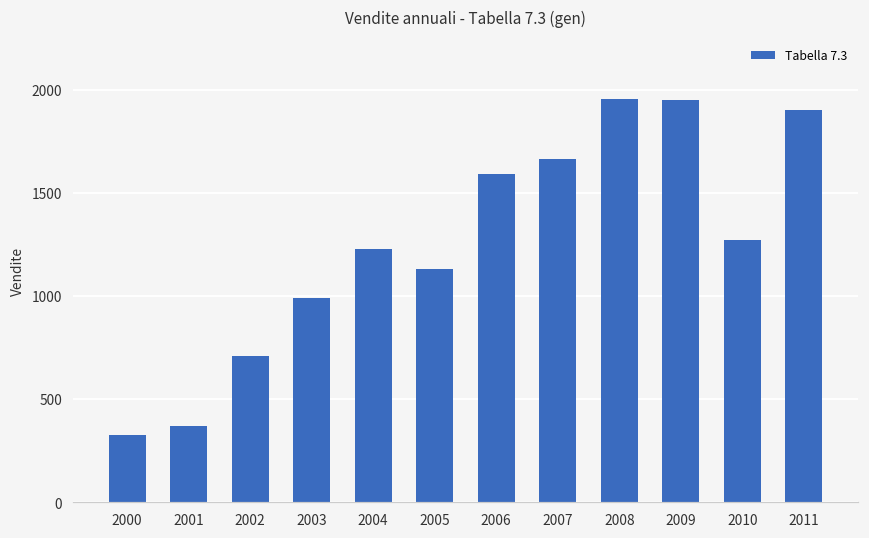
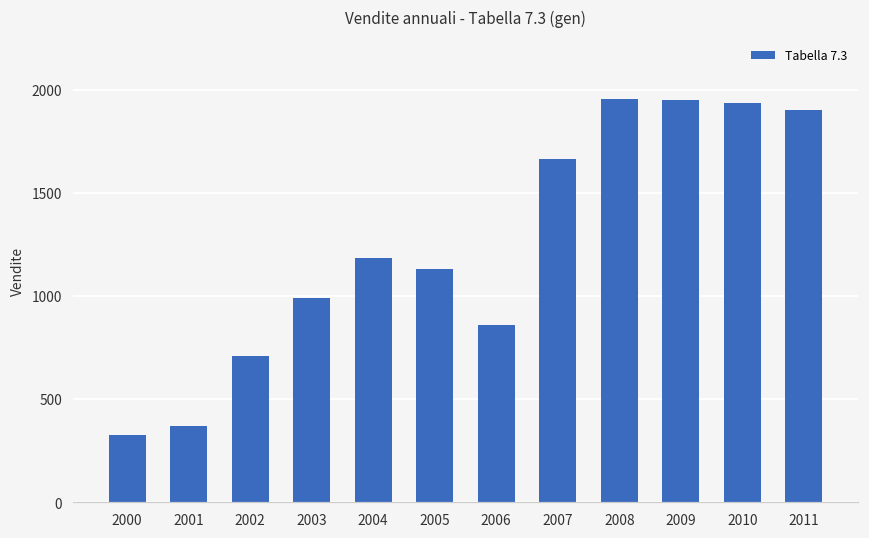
2004: 1230 -> 1180
2006: 1590 -> 860
2010: 1270 -> 1940
